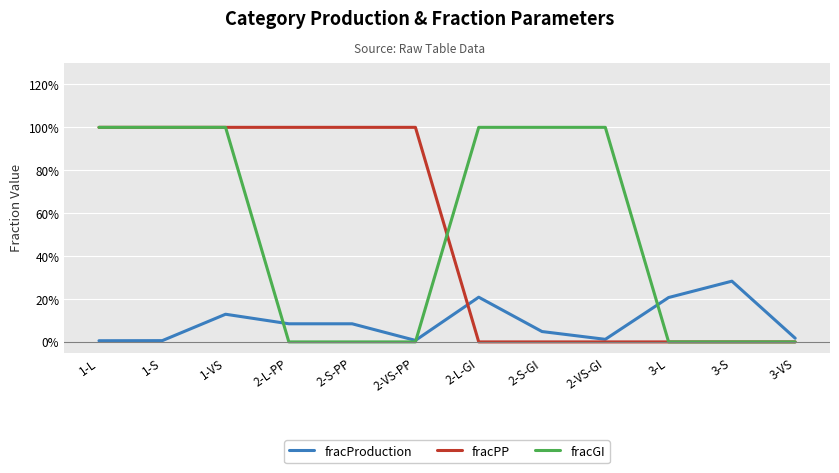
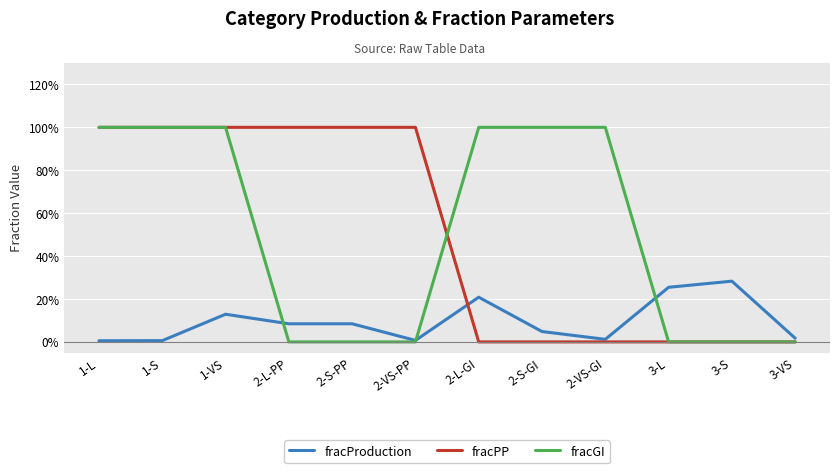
fracProduction, 3-L: 21% -> 25%
